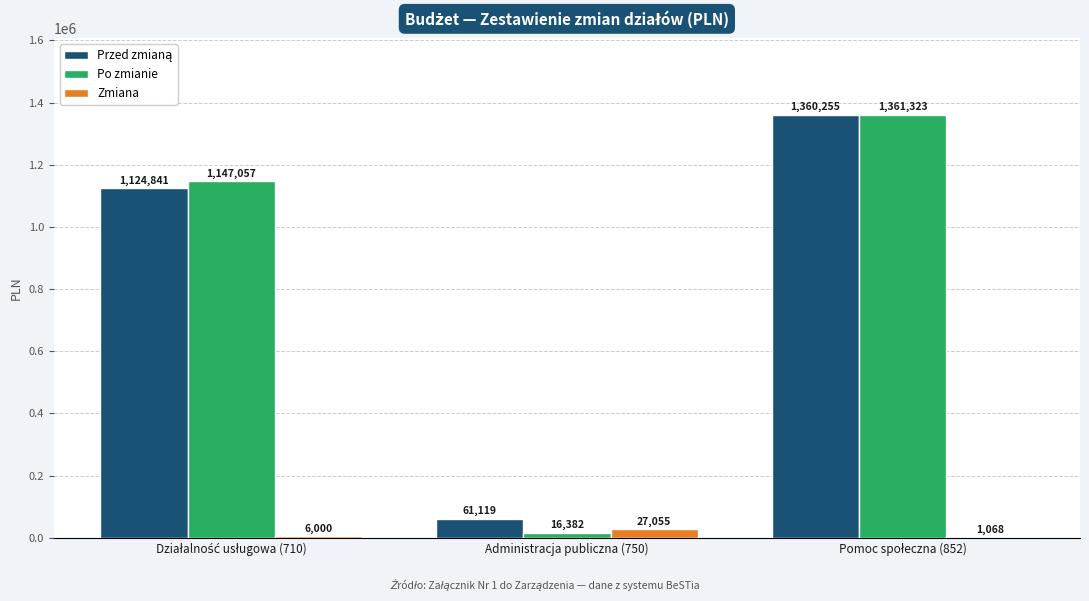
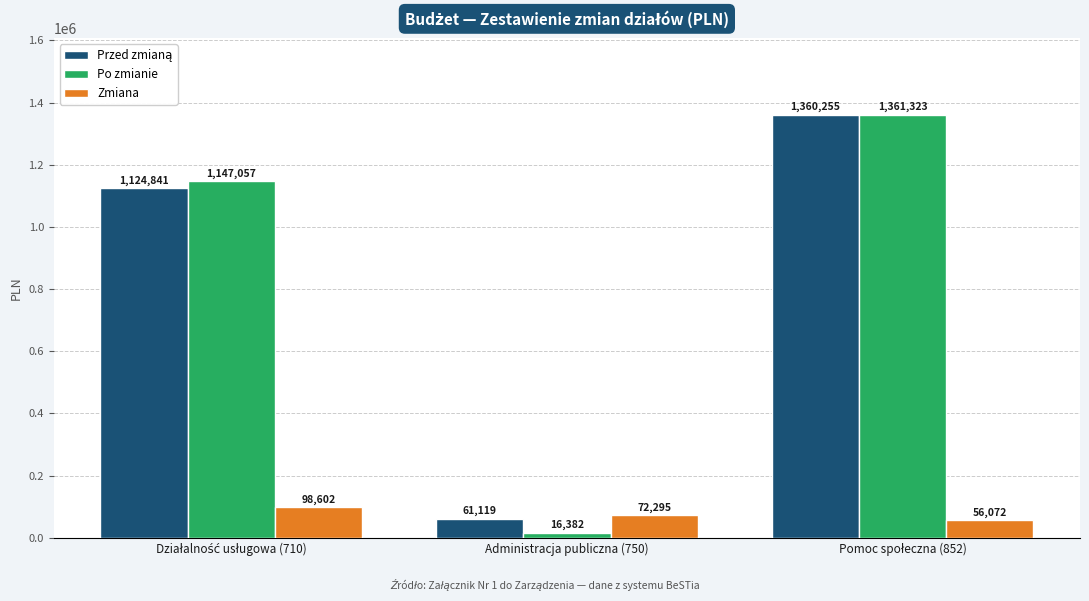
Zmiana, Działalność usługowa (710): 6,000 -> 98,602
Zmiana, Administracja publiczna (750): 27,055 -> 72,295
Zmiana, Pomoc społeczna (852): 1,068 -> 56,072
